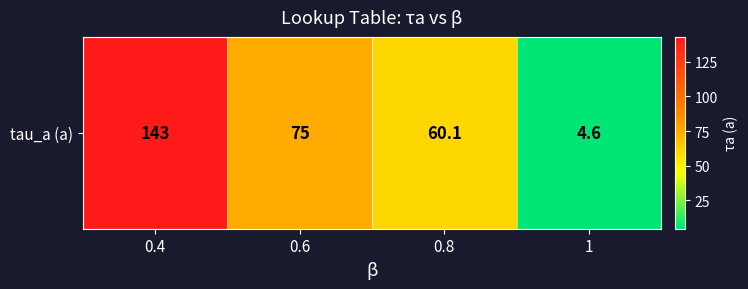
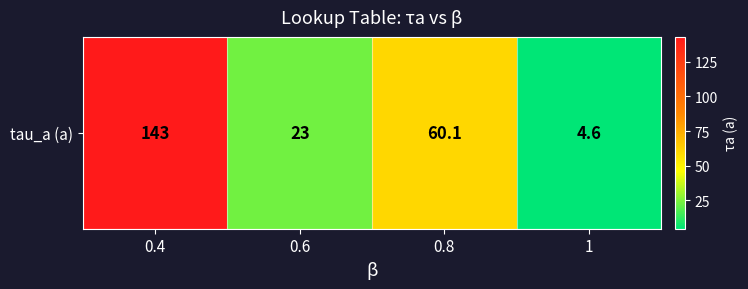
tau_a (a), 0.6: 75 -> 23
